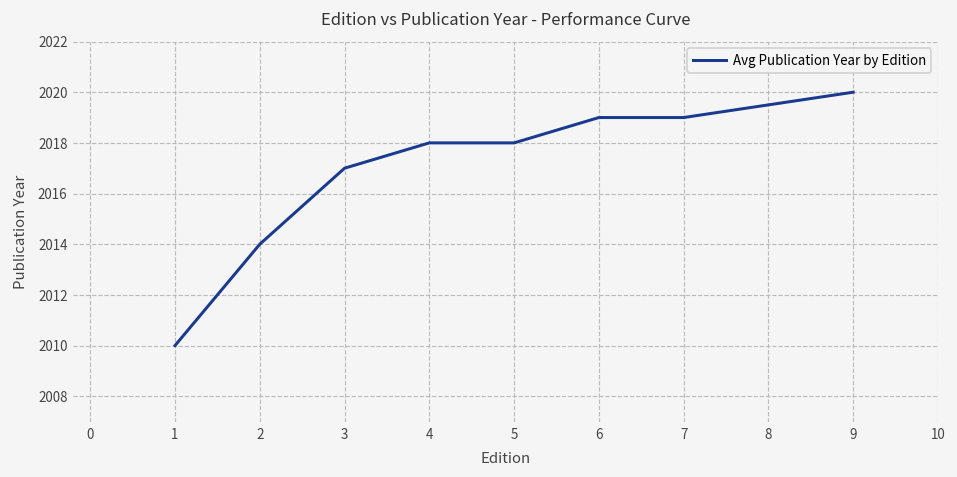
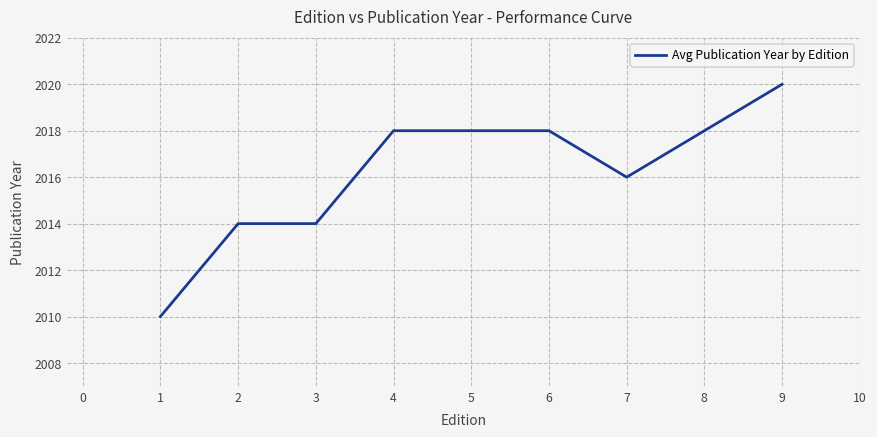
3: 2017 -> 2014
6: 2019 -> 2018
7: 2019 -> 2016
